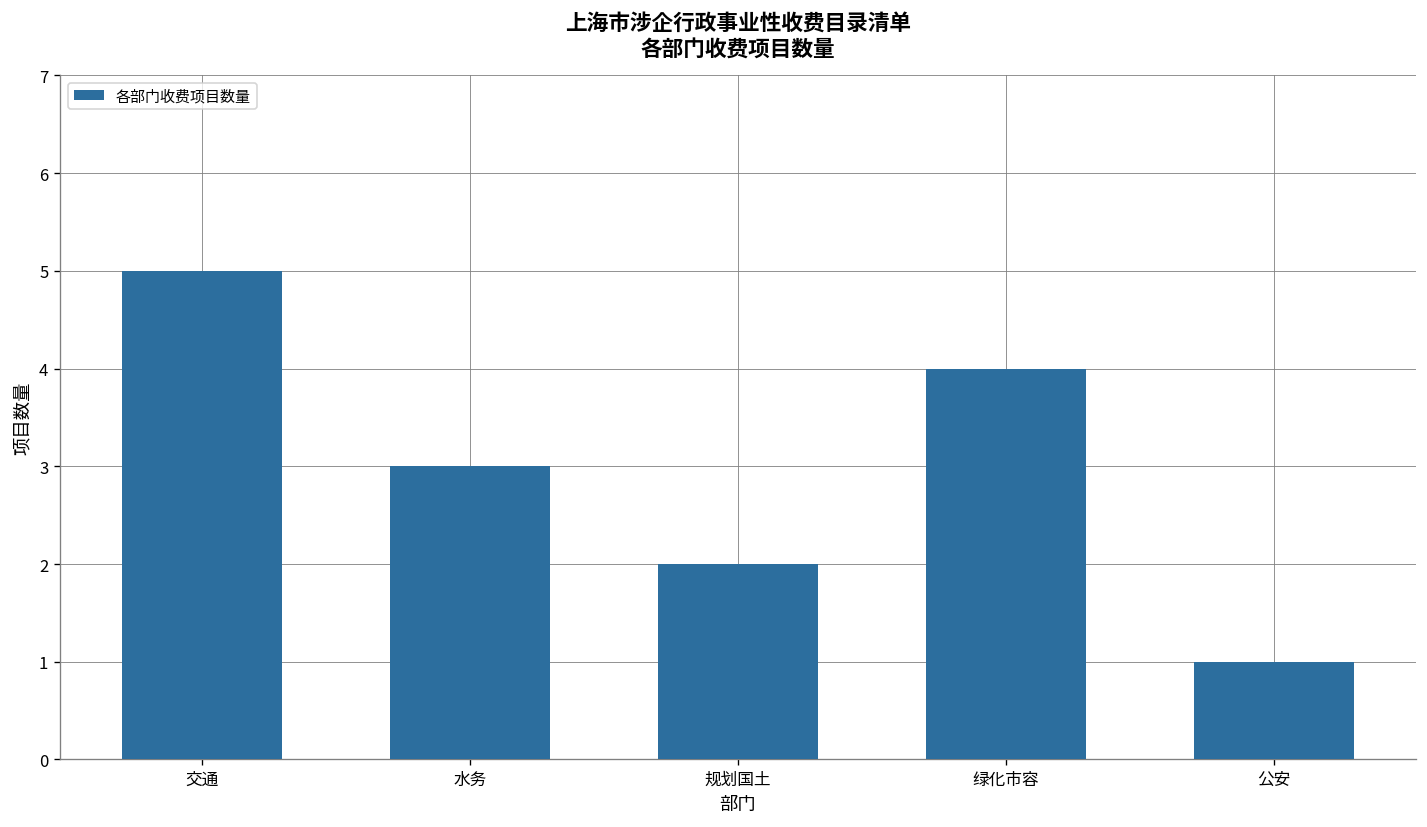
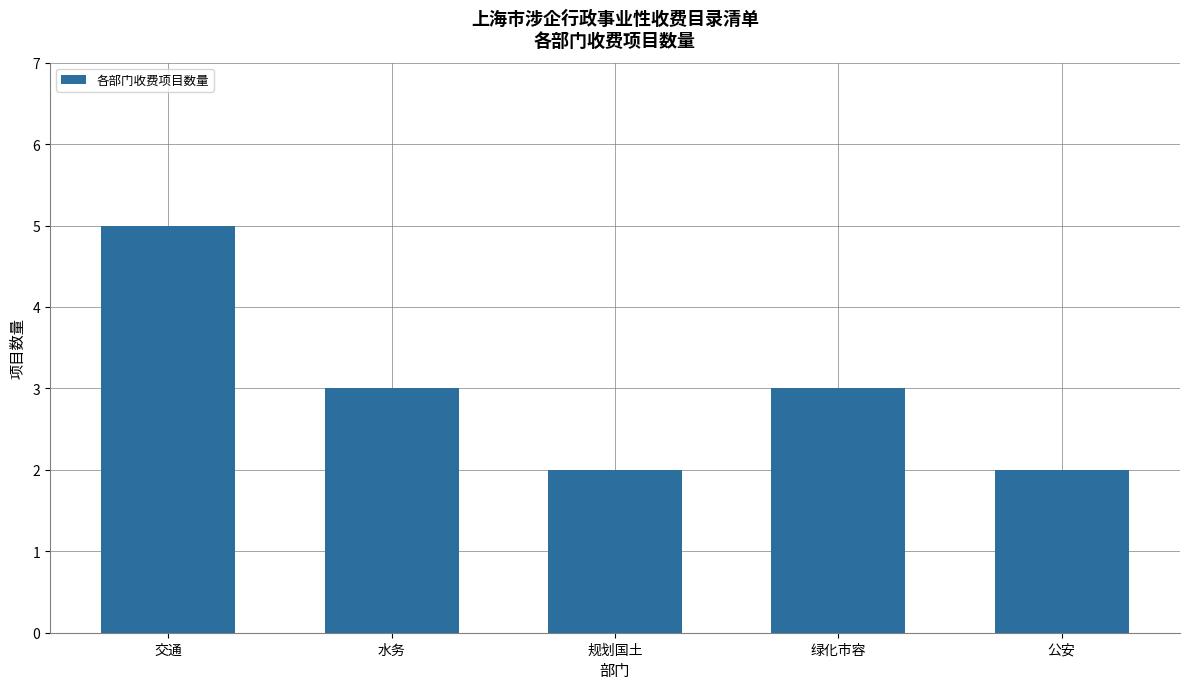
绿化市容: 4 -> 3
公安: 1 -> 2
